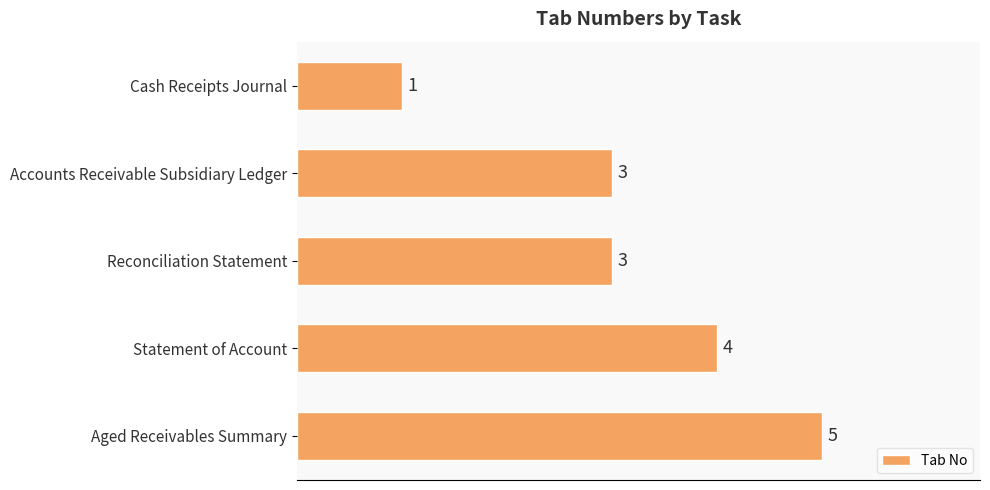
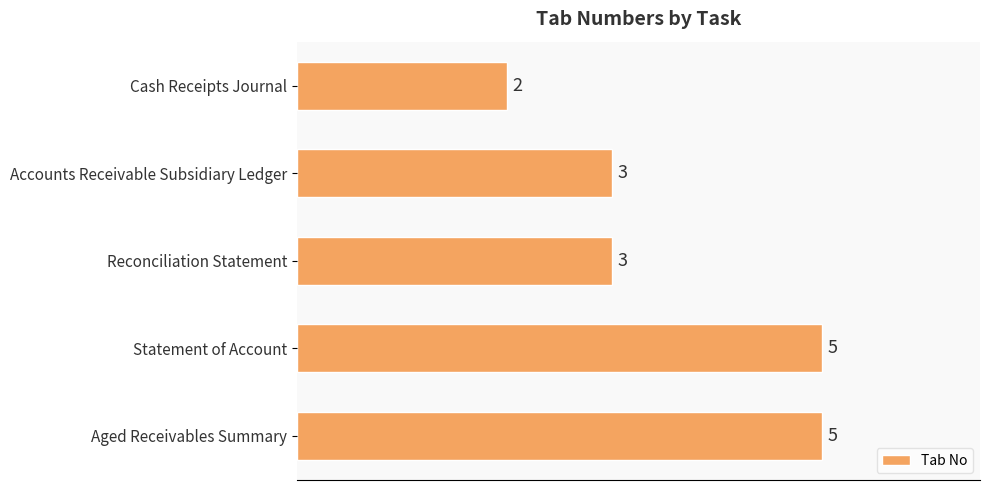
Cash Receipts Journal: 1 -> 2
Statement of Account: 4 -> 5
